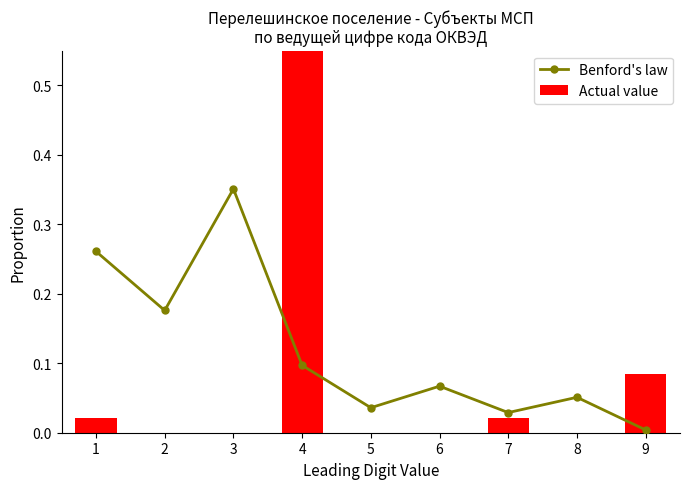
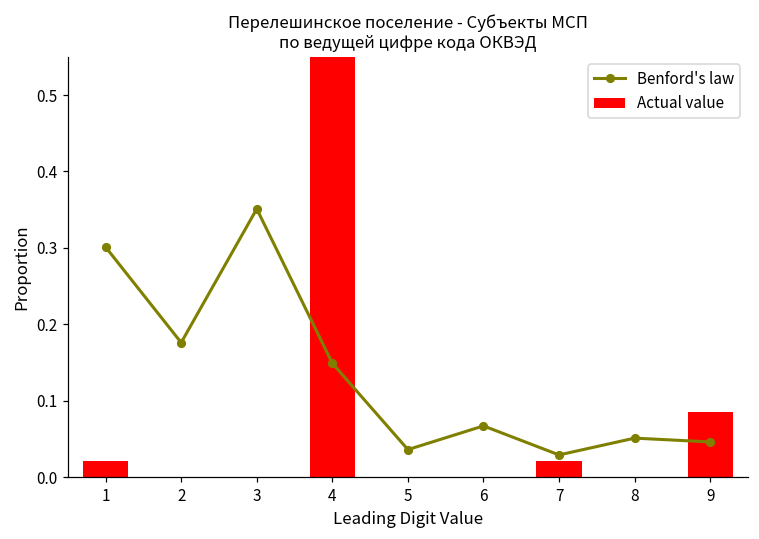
Benford's law, 1: 0.26 -> 0.30
Benford's law, 4: 0.10 -> 0.15
Benford's law, 9: 0.00 -> 0.05
